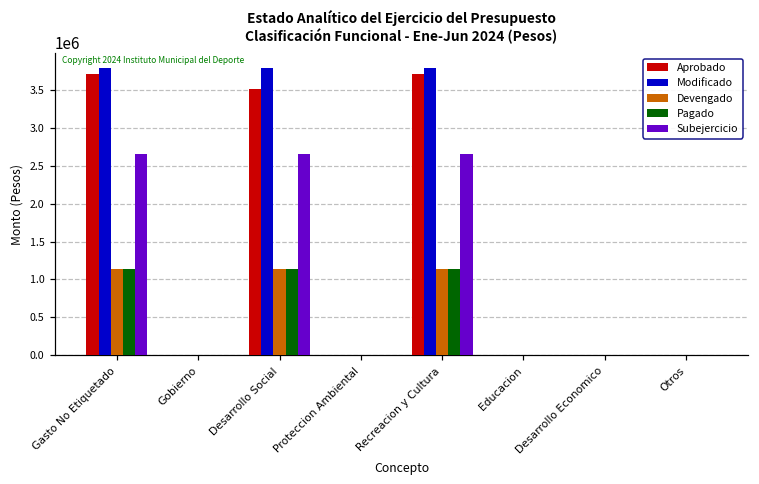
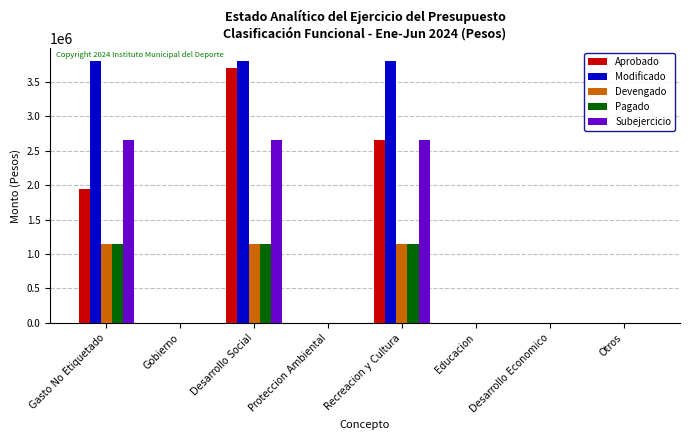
Aprobado, Gasto No Etiquetado: 3700000 -> 1900000
Aprobado, Desarrollo Social: 3500000 -> 3700000
Aprobado, Recreacion y Cultura: 3700000 -> 2700000
